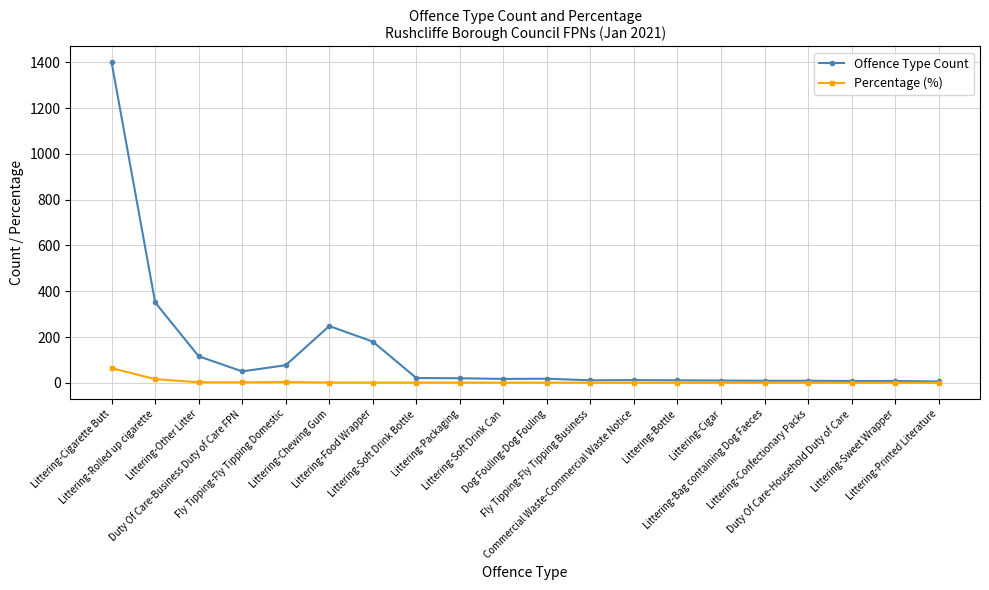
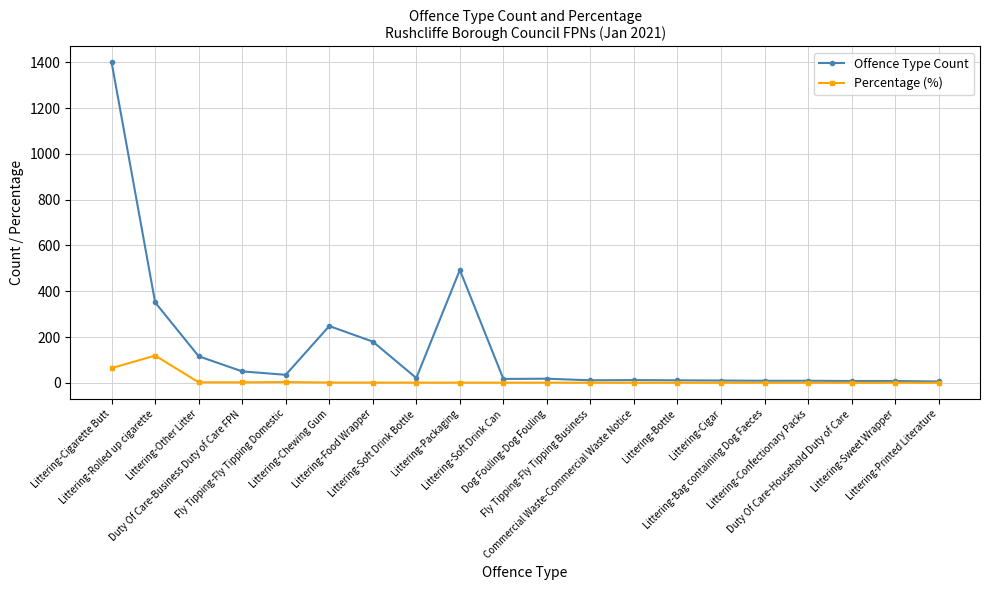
Percentage (%), Littering-Rolled up cigarette: 20 -> 120
Offence Type Count, Fly Tipping-Fly Tipping Domestic: 80 -> 40
Offence Type Count, Littering-Packaging: 20 -> 490
